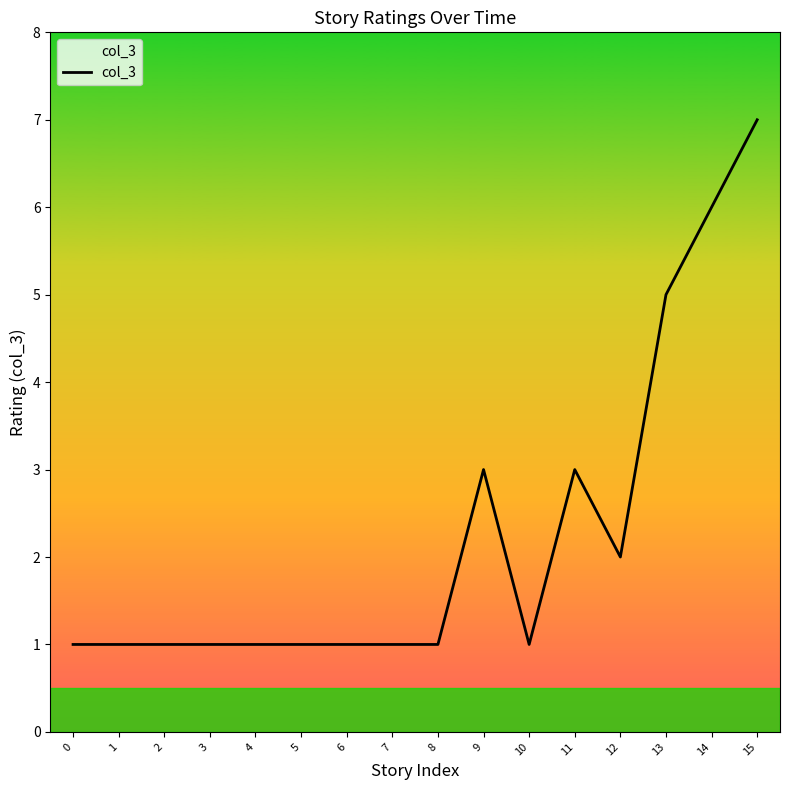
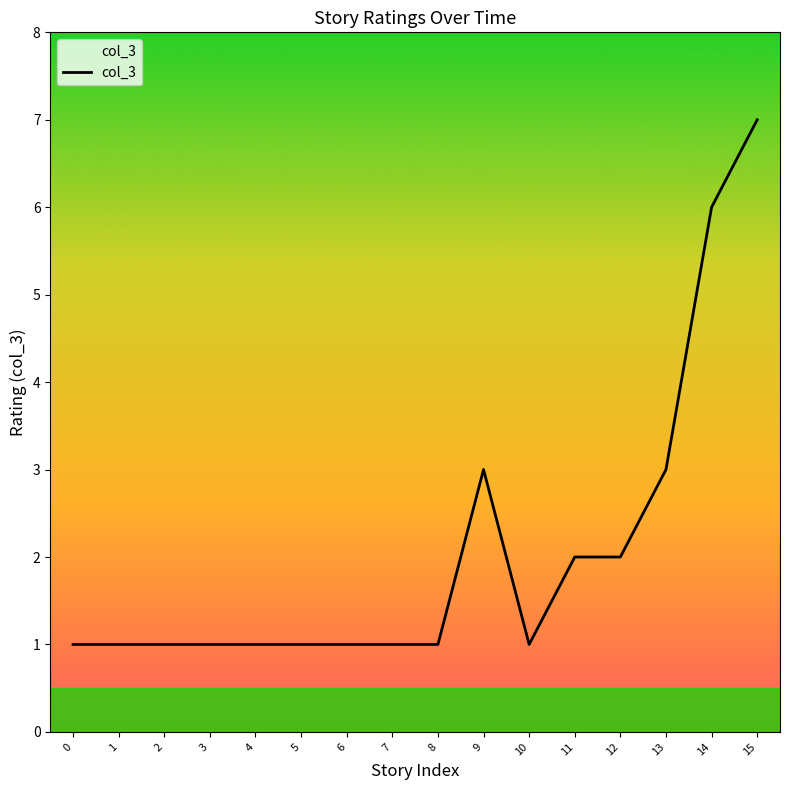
11: 3 -> 2
13: 5 -> 3
